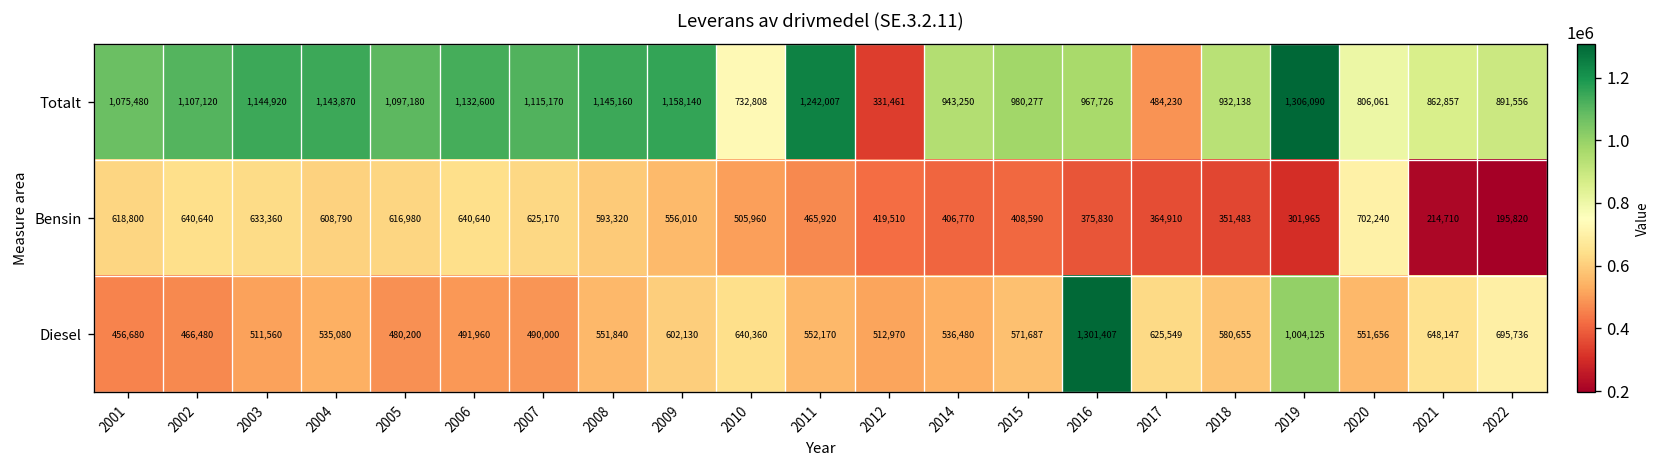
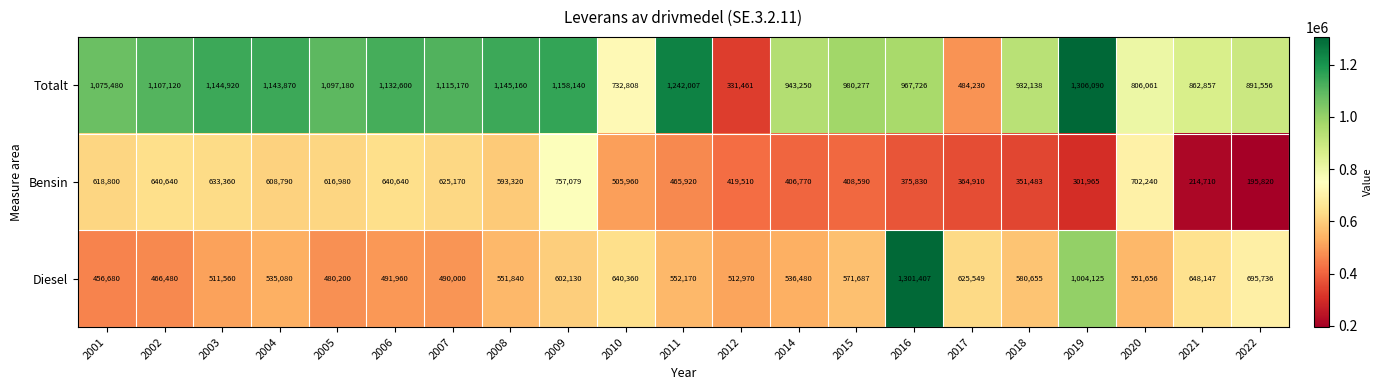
Bensin, 2009: 556,010 -> 757,079
